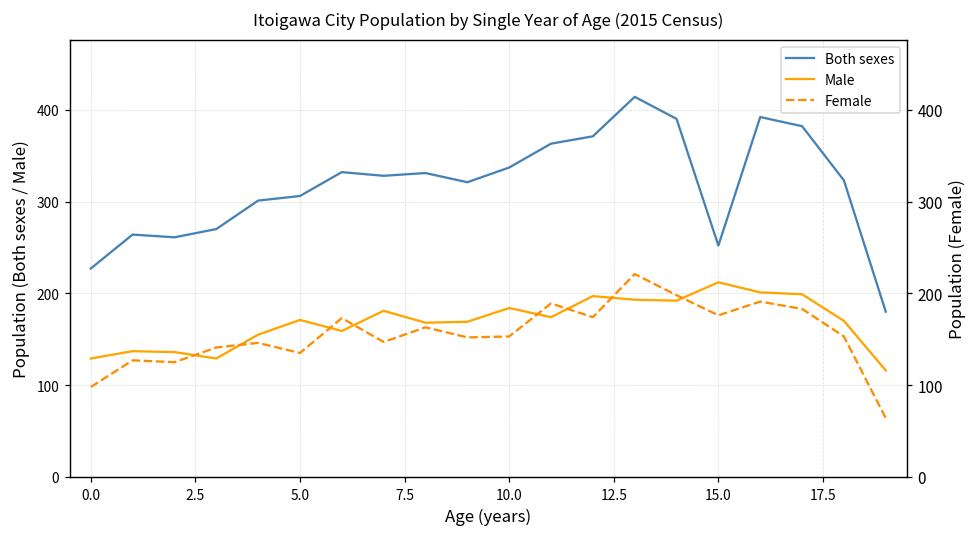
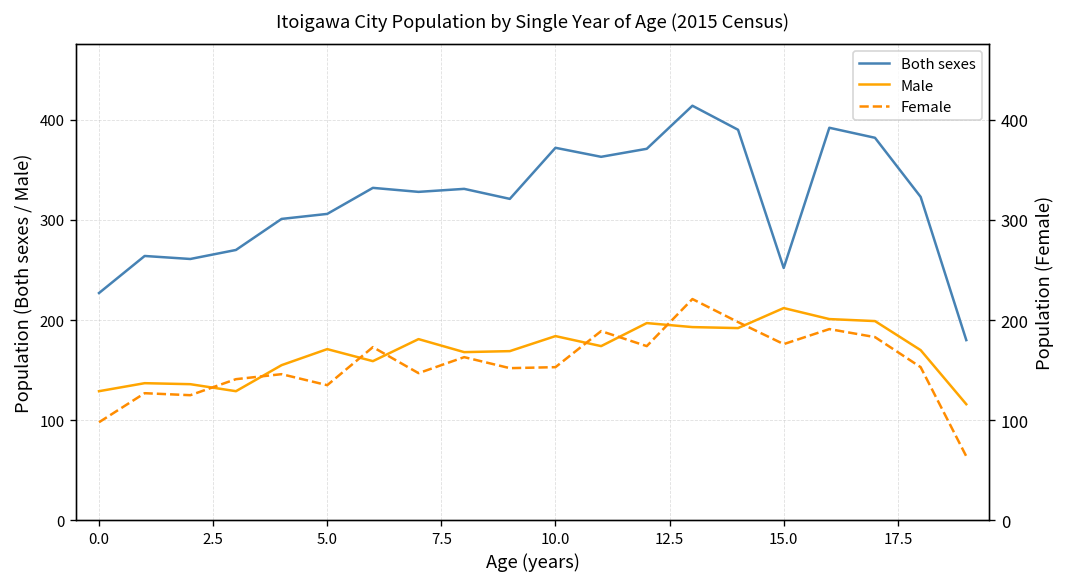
Both sexes, 10.0: 340 -> 370
